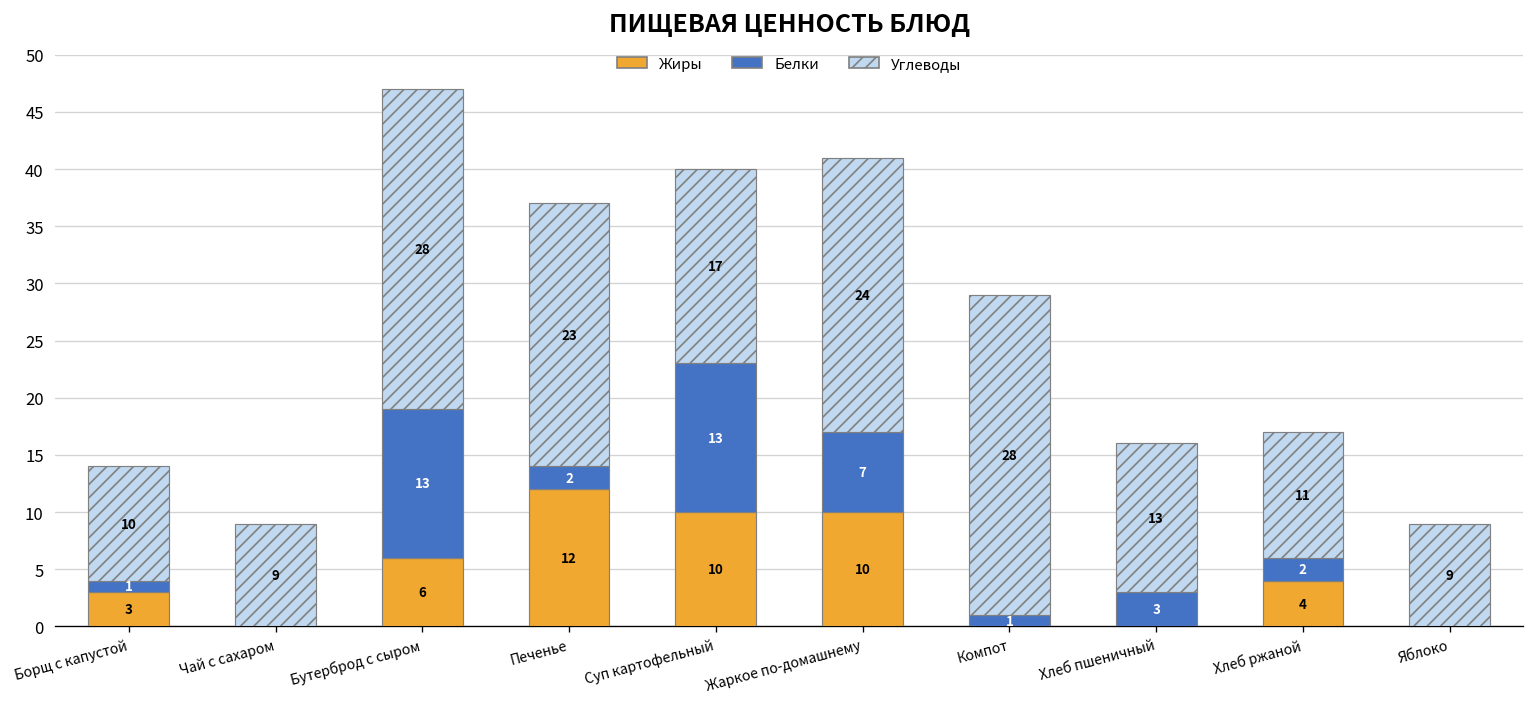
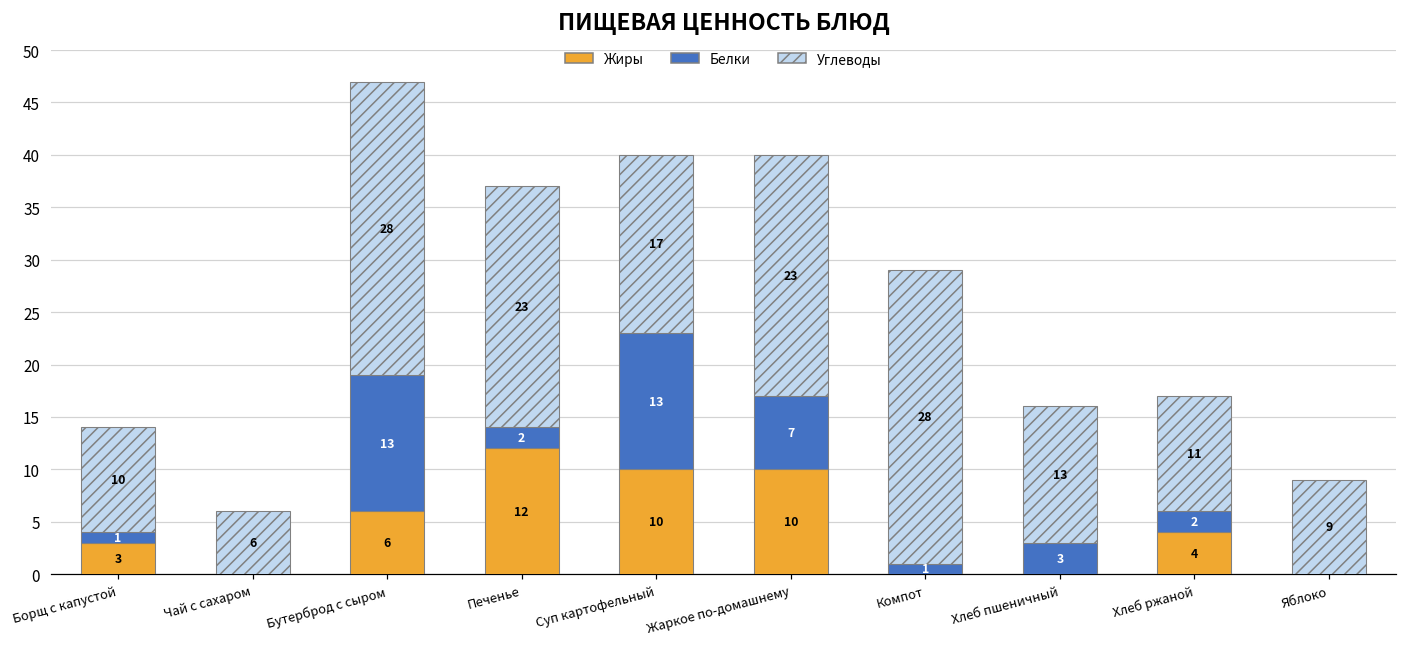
Углеводы, Чай с сахаром: 9 -> 6
Углеводы, Жаркое по-домашнему: 24 -> 23
